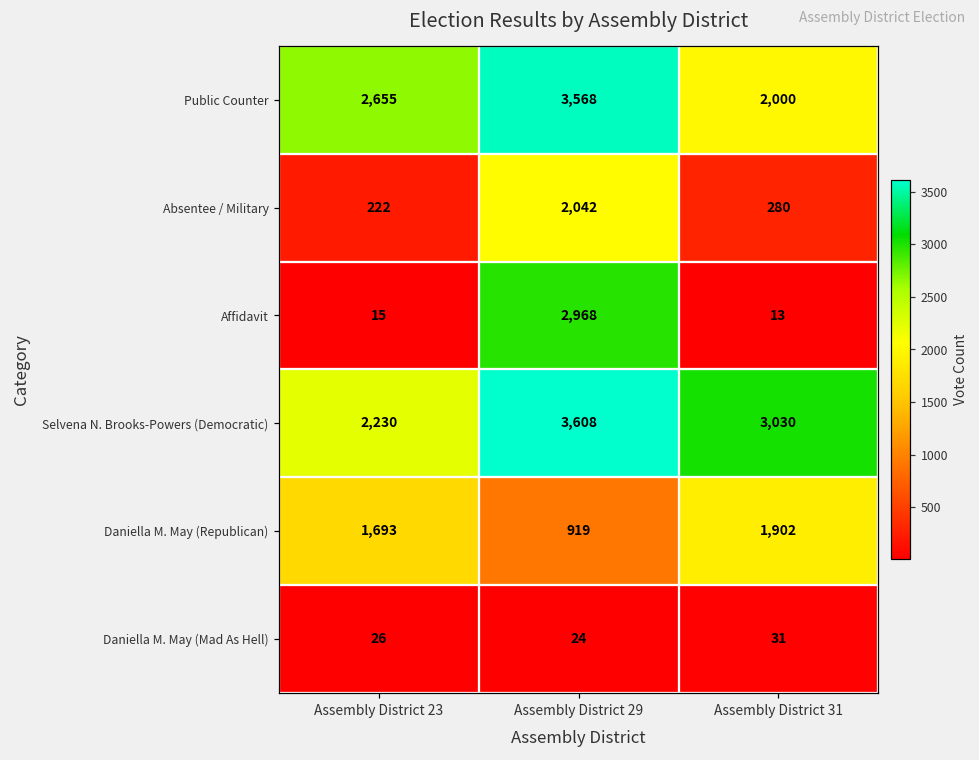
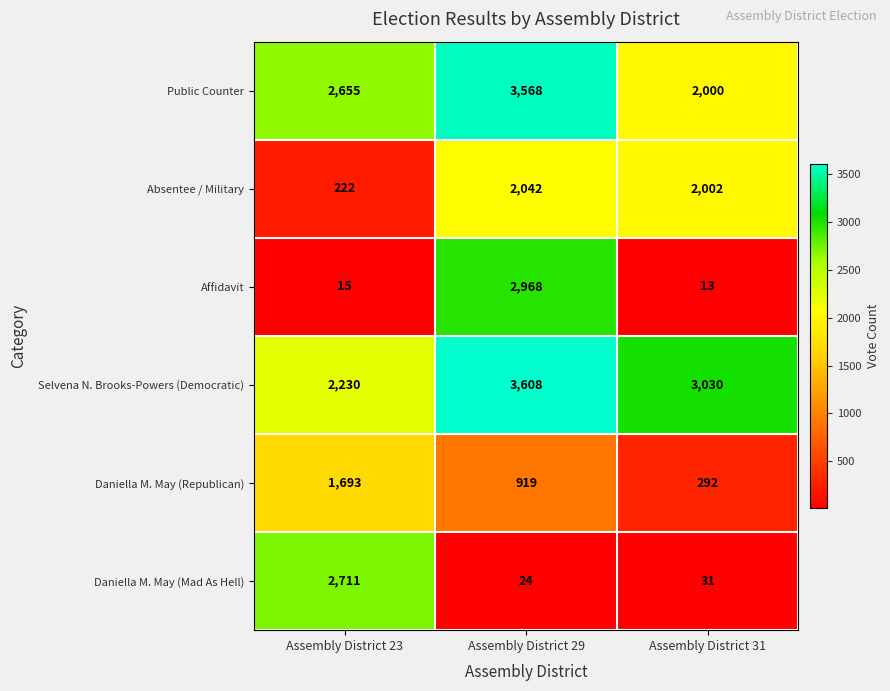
Absentee / Military, Assembly District 31: 280 -> 2,002
Daniella M. May (Republican), Assembly District 31: 1,902 -> 292
Daniella M. May (Mad As Hell), Assembly District 23: 26 -> 2,711
